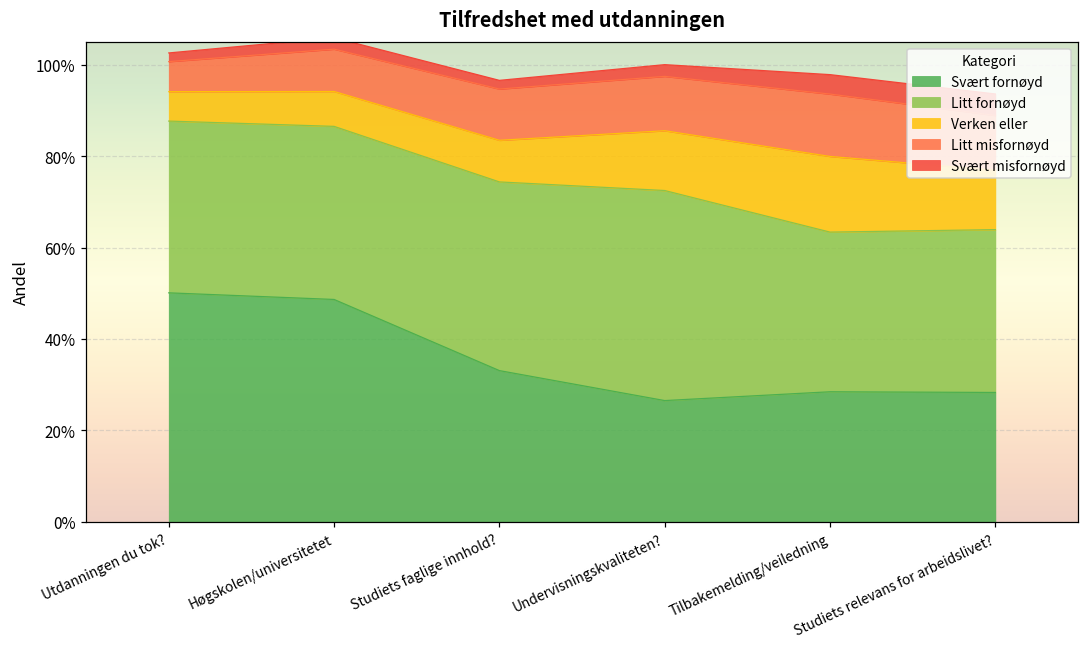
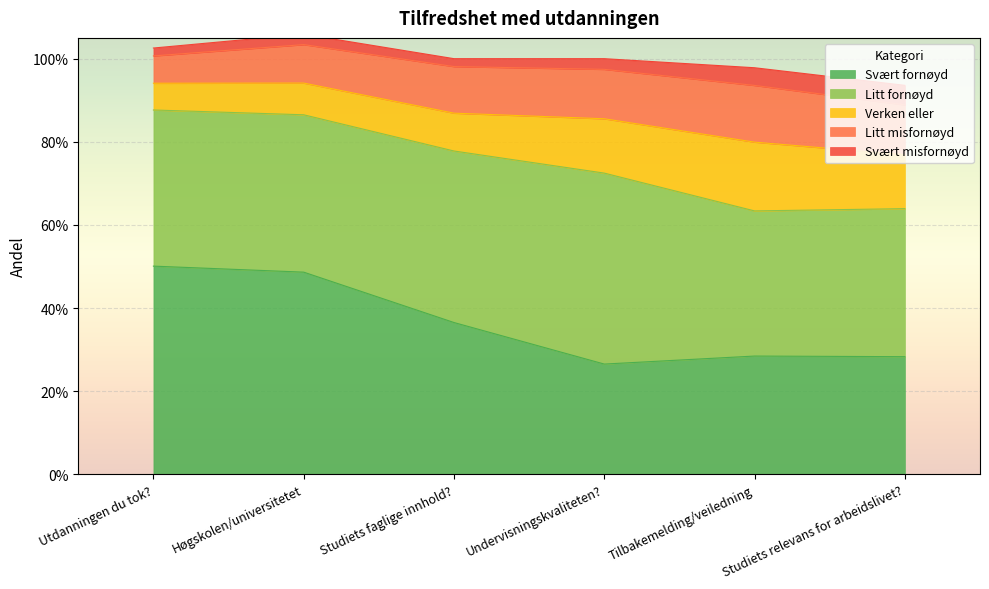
Svært fornøyd, Studiets faglige innhold?: 33% -> 37%
